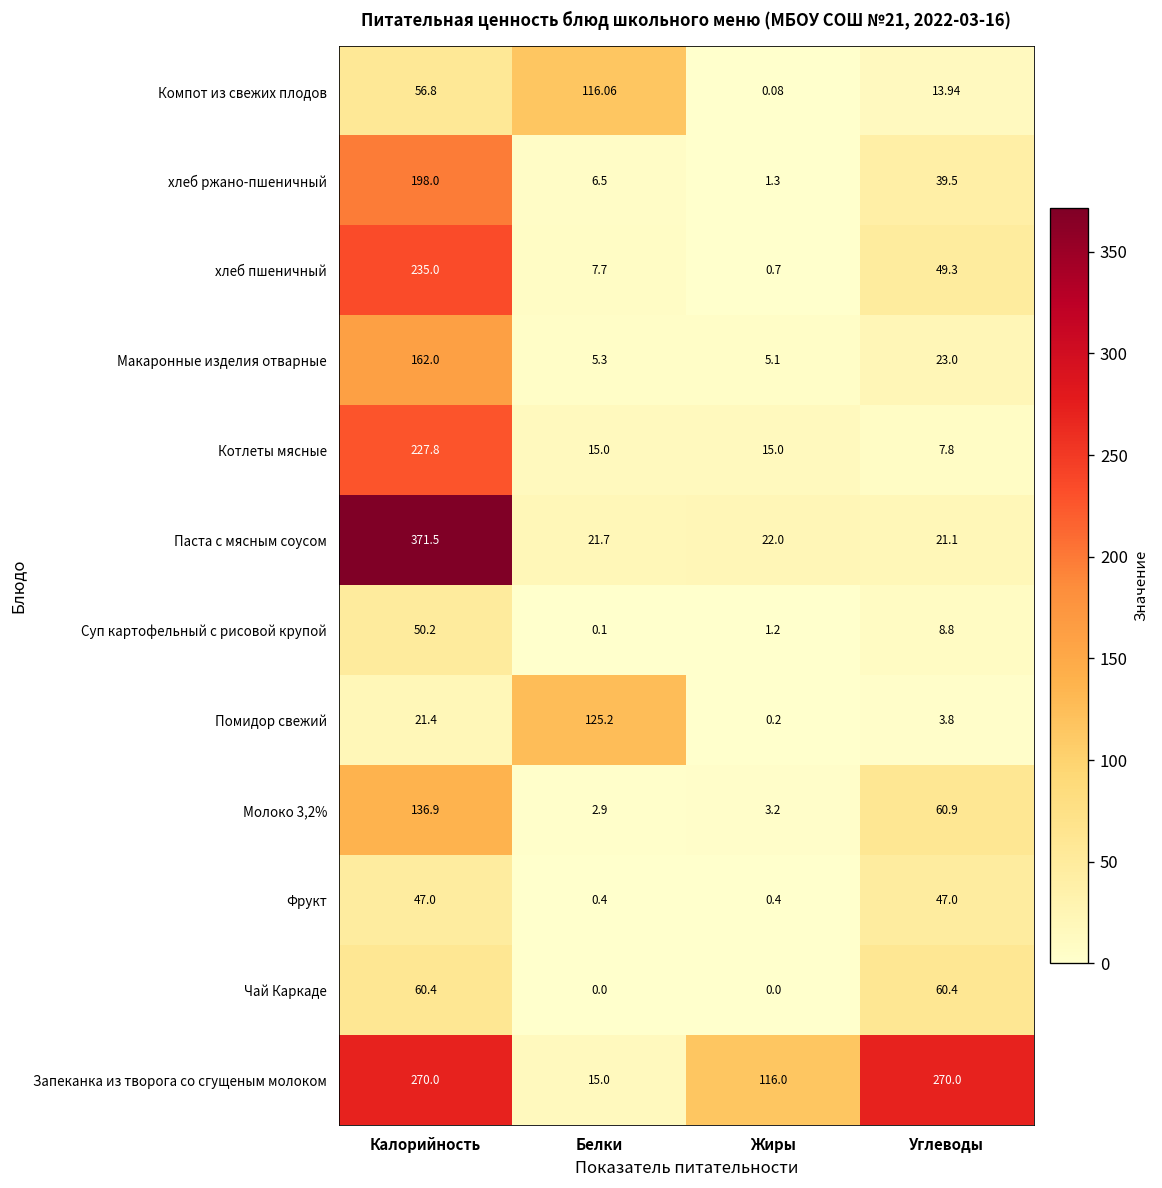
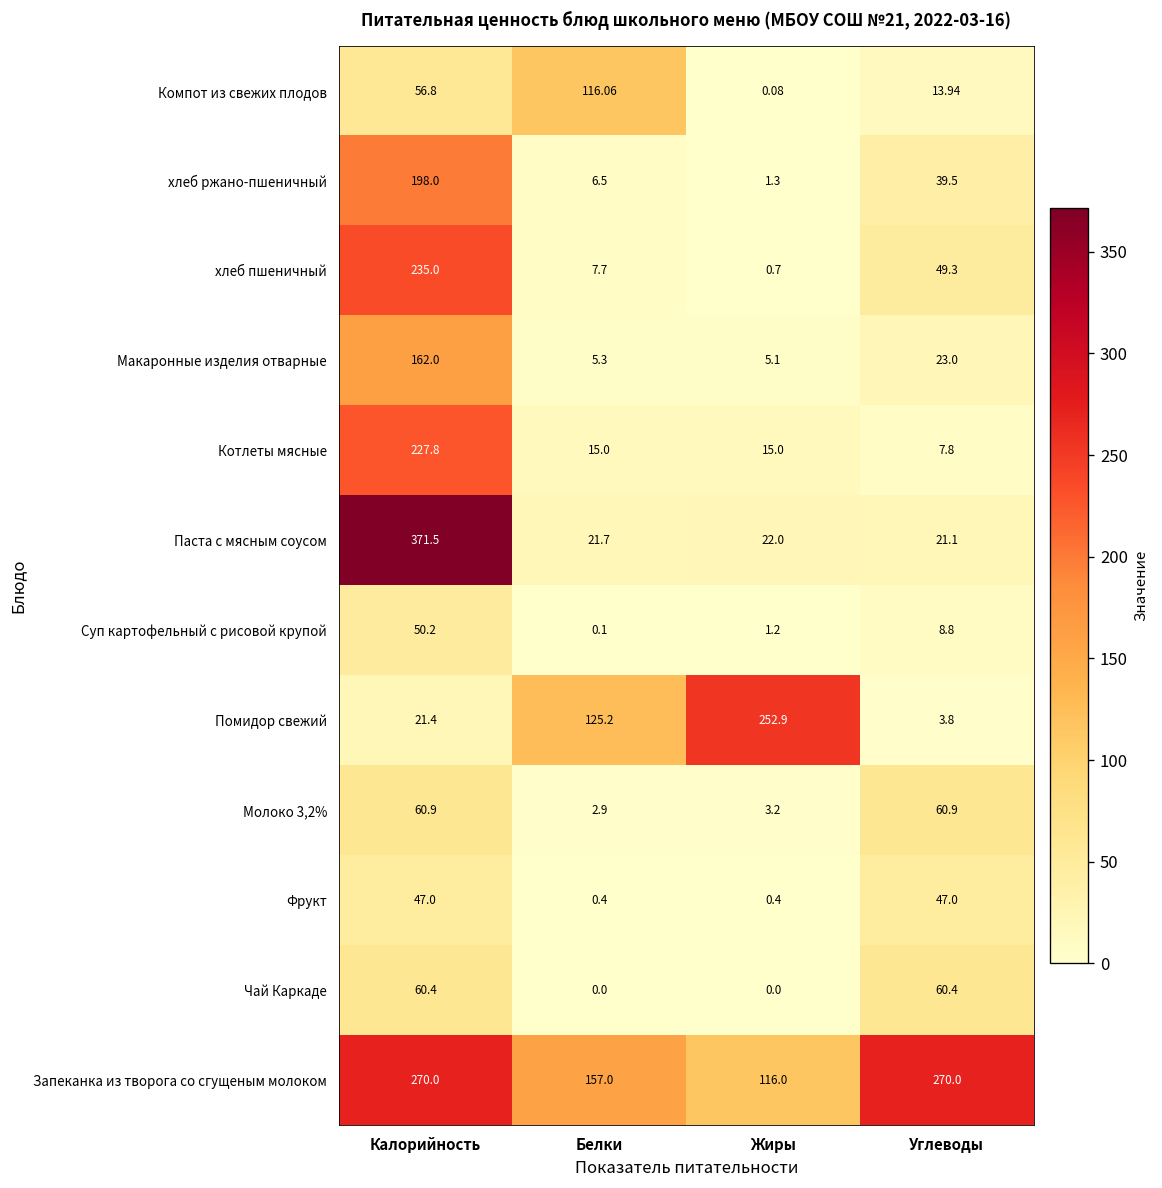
Помидор свежий, Жиры: 0.2 -> 252.9
Молоко 3,2%, Калорийность: 136.9 -> 60.9
Запеканка из творога со сгущеным молоком, Белки: 15.0 -> 157.0
